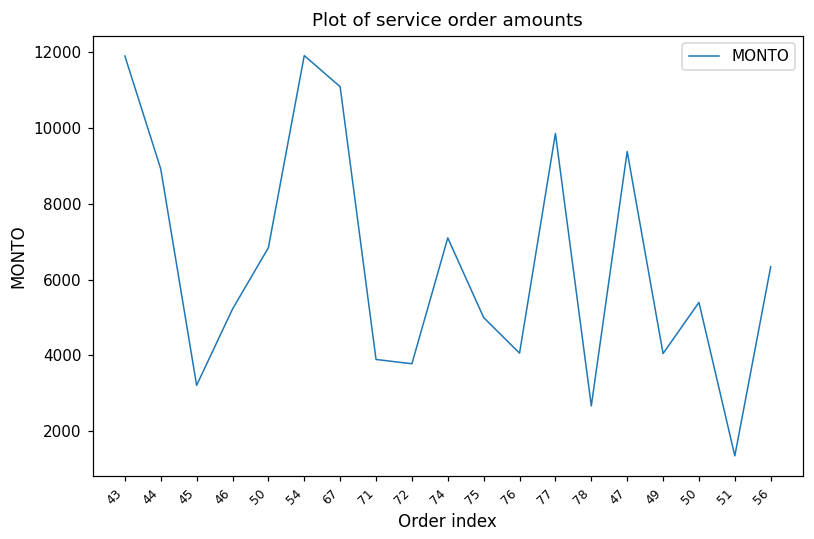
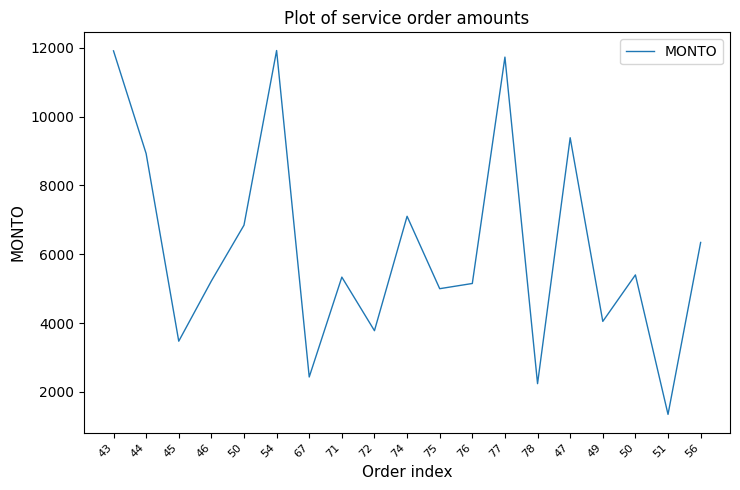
45: 3200 -> 3500
67: 11100 -> 2400
71: 3900 -> 5300
76: 4100 -> 5200
77: 9900 -> 11700
78: 2700 -> 2200
